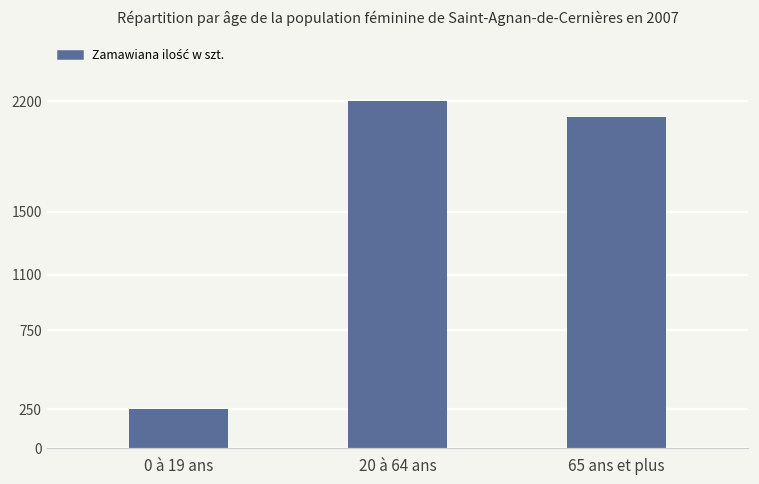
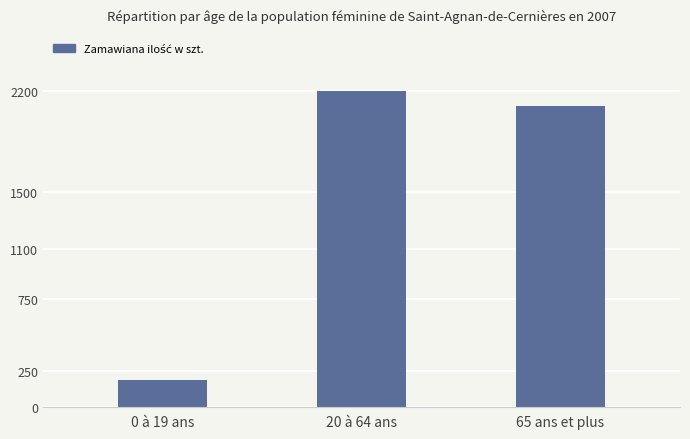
0 à 19 ans: 250 -> 190
